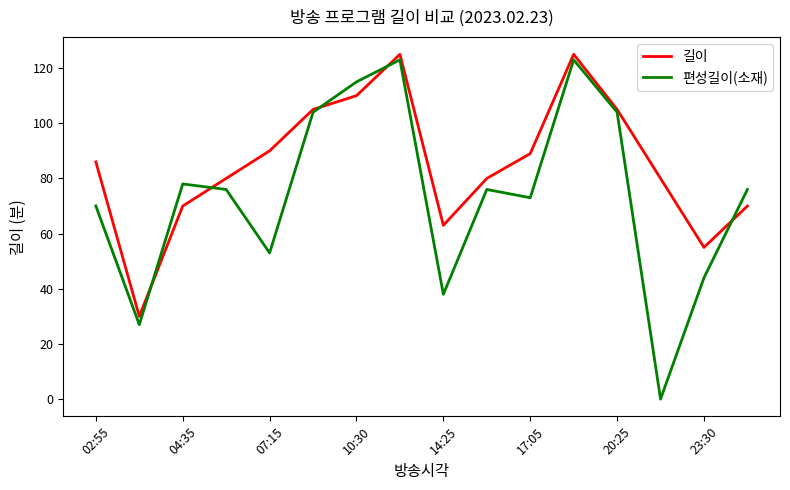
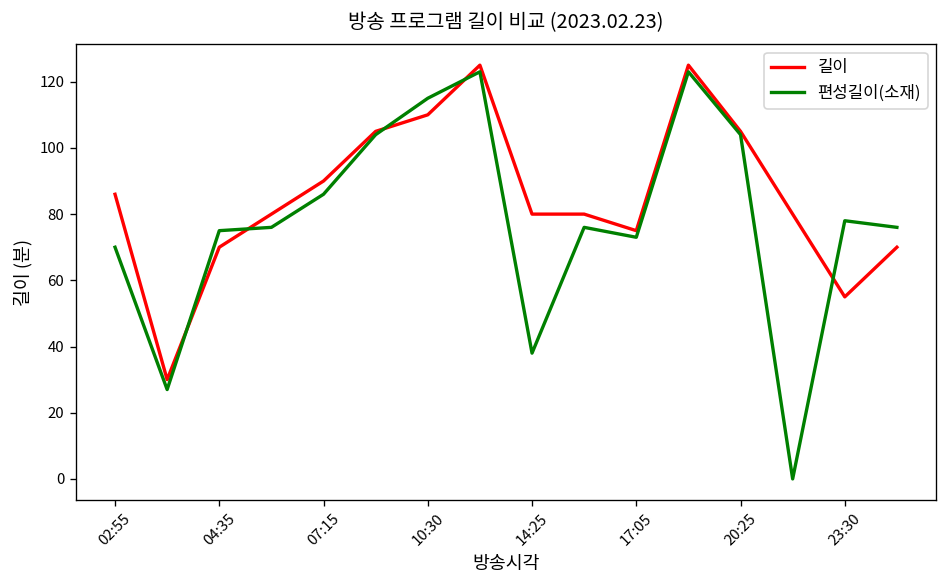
편성길이(소재), 04:35: 78 -> 75
편성길이(소재), 07:15: 53 -> 86
길이, 14:25: 63 -> 80
길이, 17:05: 89 -> 75
편성길이(소재), 23:30: 44 -> 78
